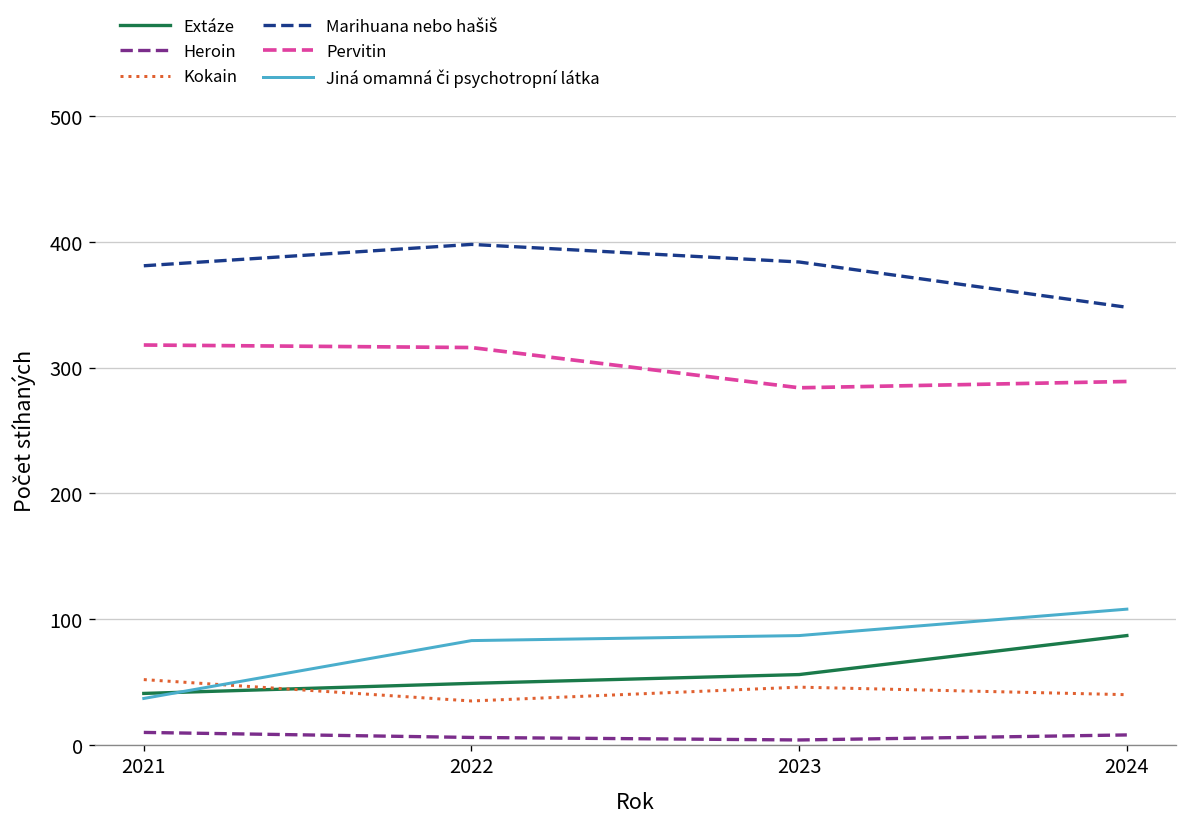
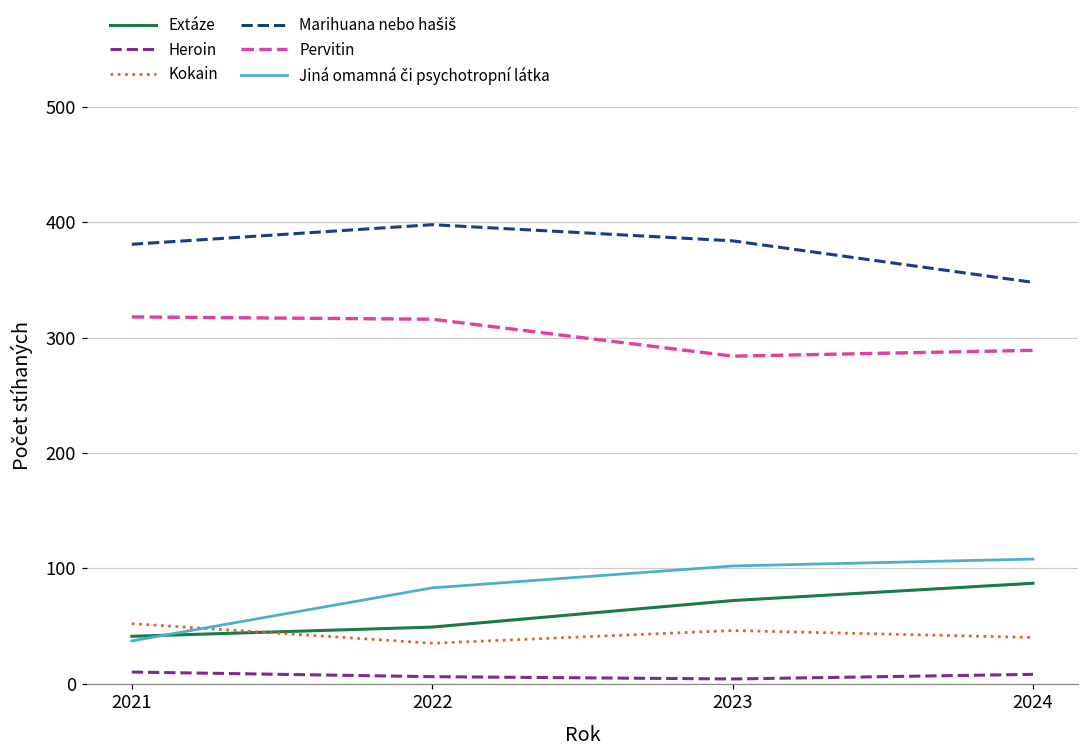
Extáze, 2023: 56 -> 72
Jiná omamná či psychotropní látka, 2023: 87 -> 102
